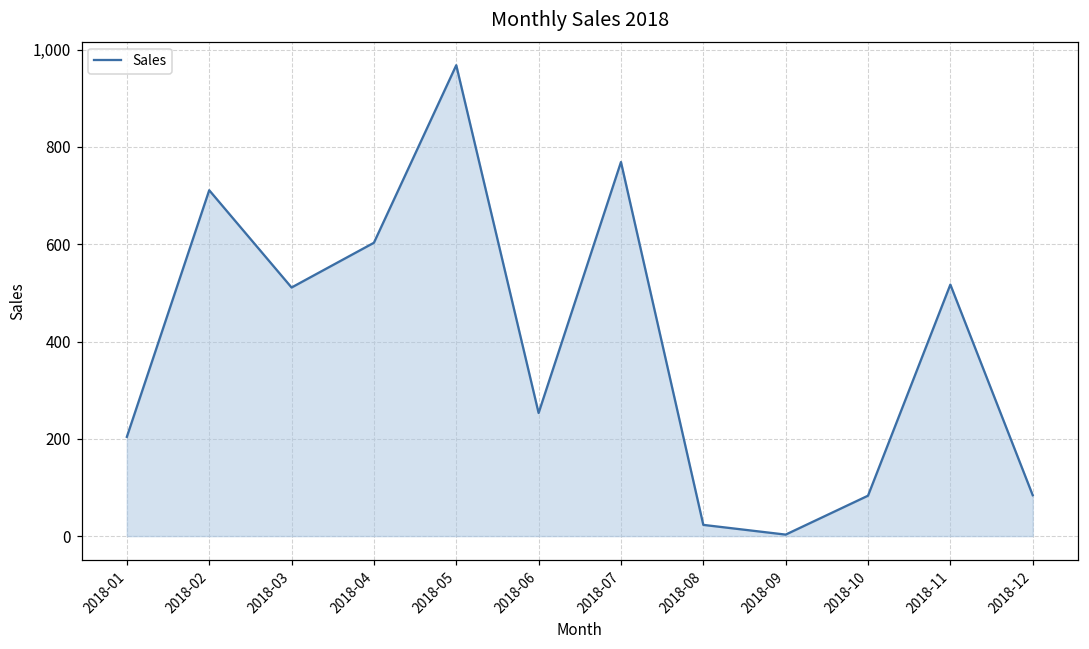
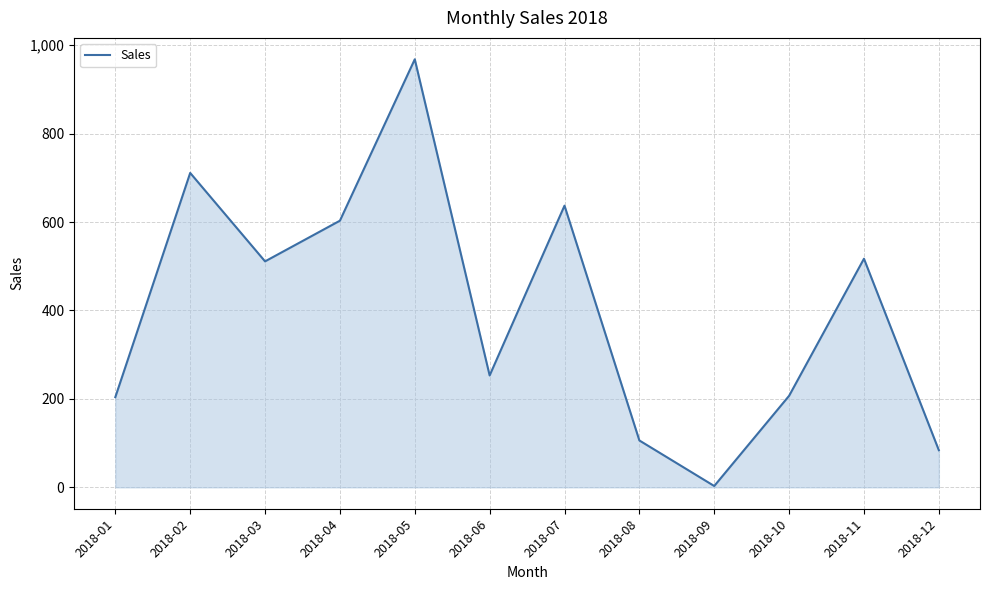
2018-07: 770 -> 640
2018-08: 20 -> 110
2018-10: 80 -> 210
